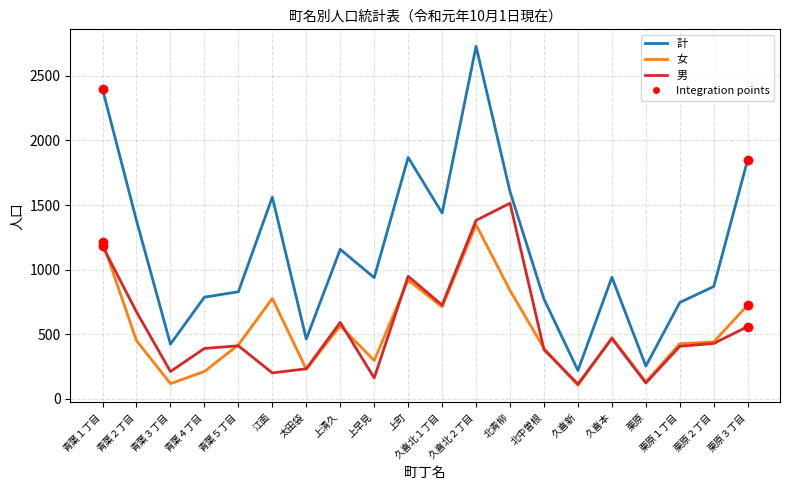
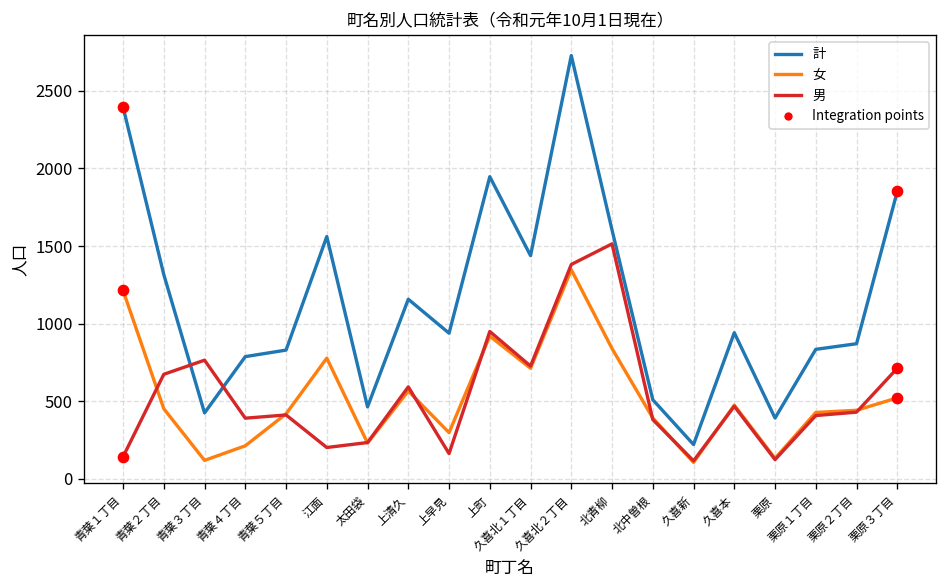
男, 青葉１丁目: 1180 -> 140
計, 青葉２丁目: 1380 -> 1320
男, 青葉３丁目: 210 -> 760
計, 上町: 1870 -> 1950
計, 北中曽根: 770 -> 510
計, 栗原: 250 -> 390
計, 栗原１丁目: 750 -> 830
女, 栗原３丁目: 730 -> 520
男, 栗原３丁目: 560 -> 710
